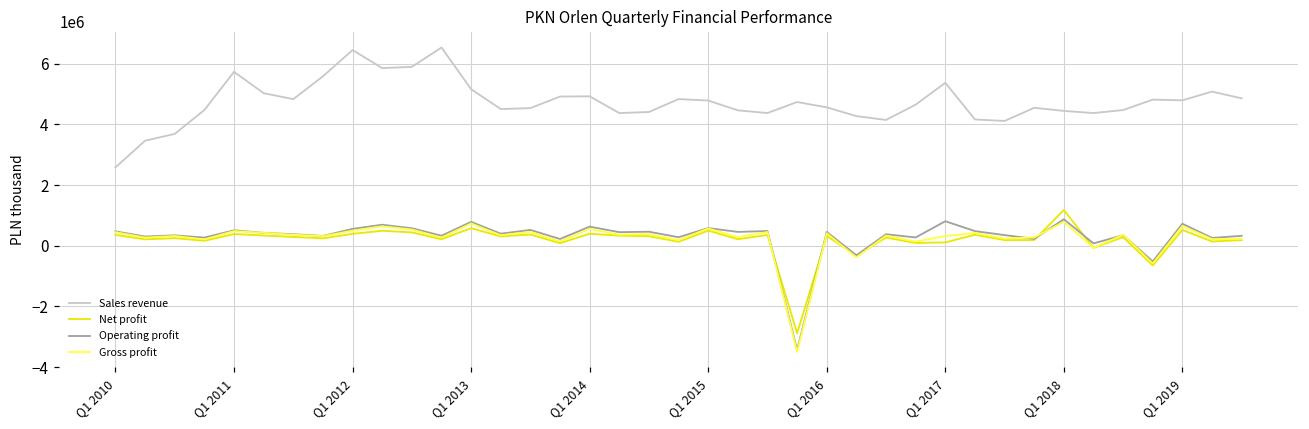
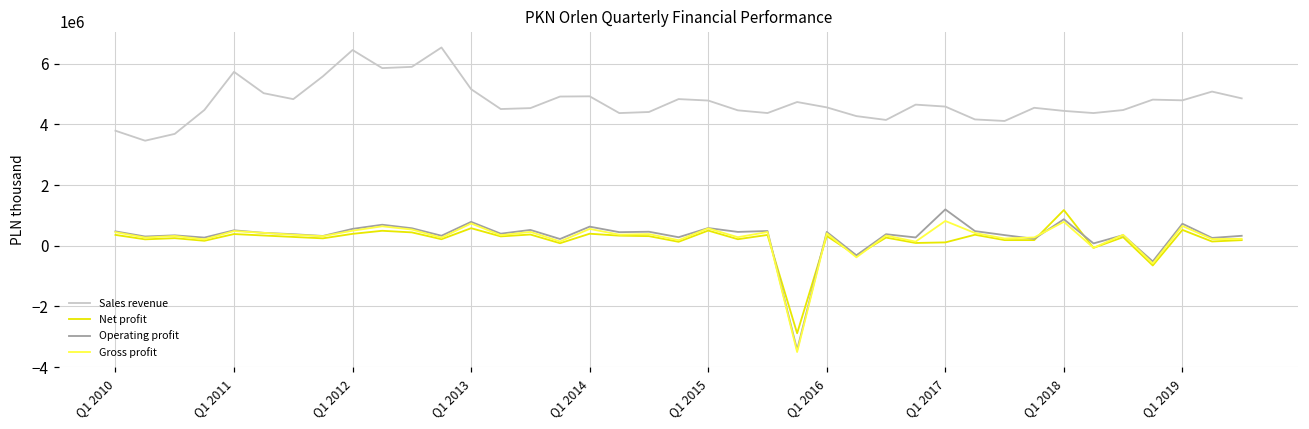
Sales revenue, Q1 2010: 2600000 -> 3800000
Sales revenue, Q1 2017: 5400000 -> 4600000
Operating profit, Q1 2017: 800000 -> 1200000
Gross profit, Q1 2017: 300000 -> 800000
